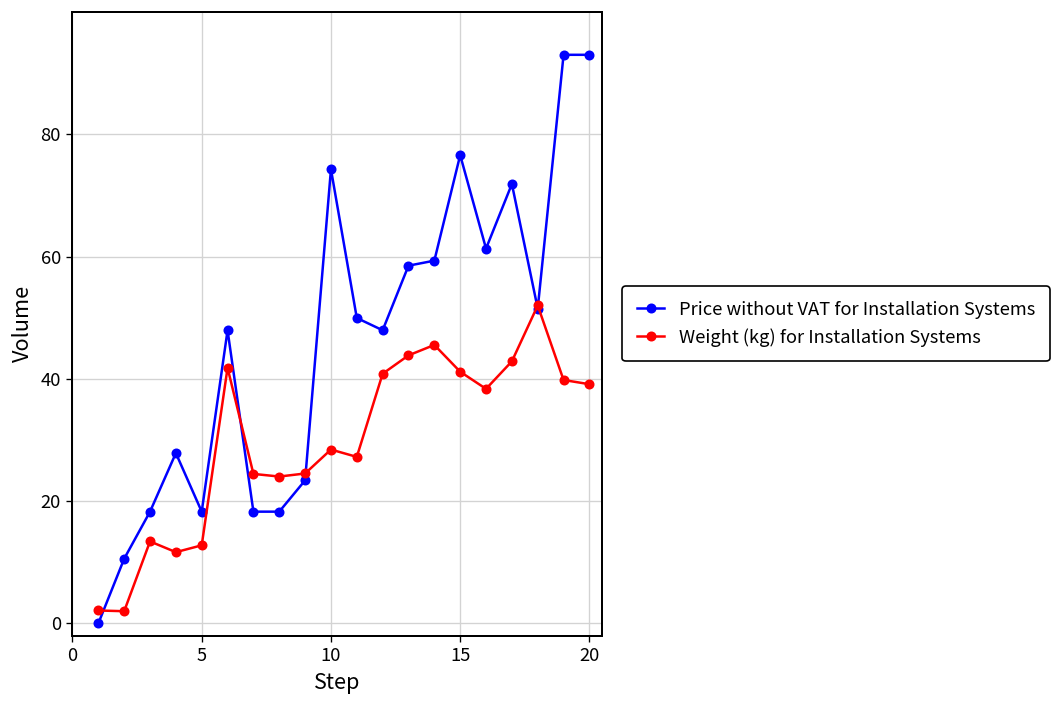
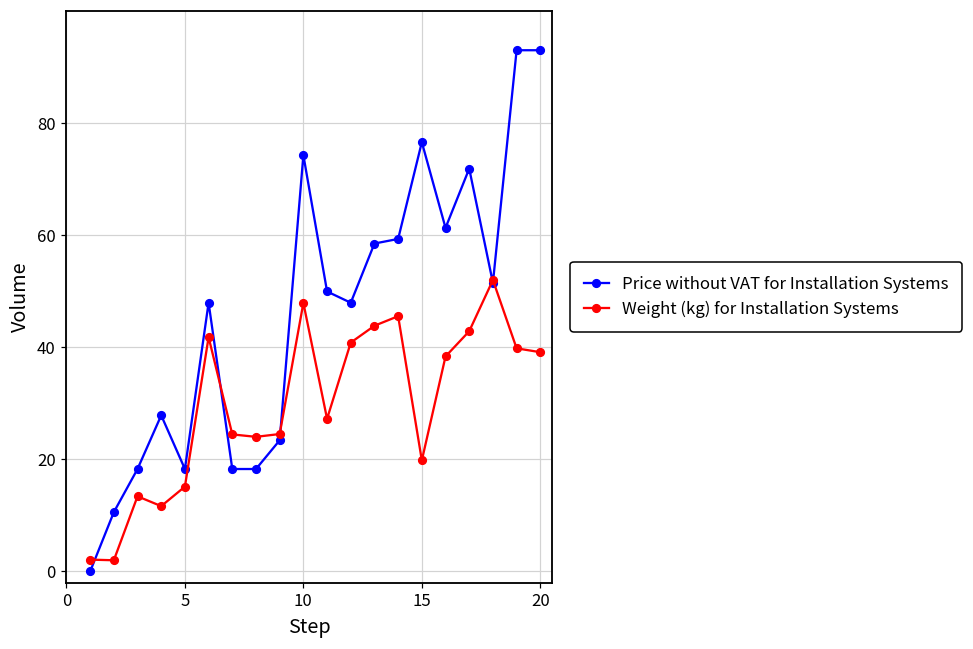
Weight (kg) for Installation Systems, 5: 13 -> 15
Weight (kg) for Installation Systems, 10: 28 -> 48
Weight (kg) for Installation Systems, 15: 41 -> 20
